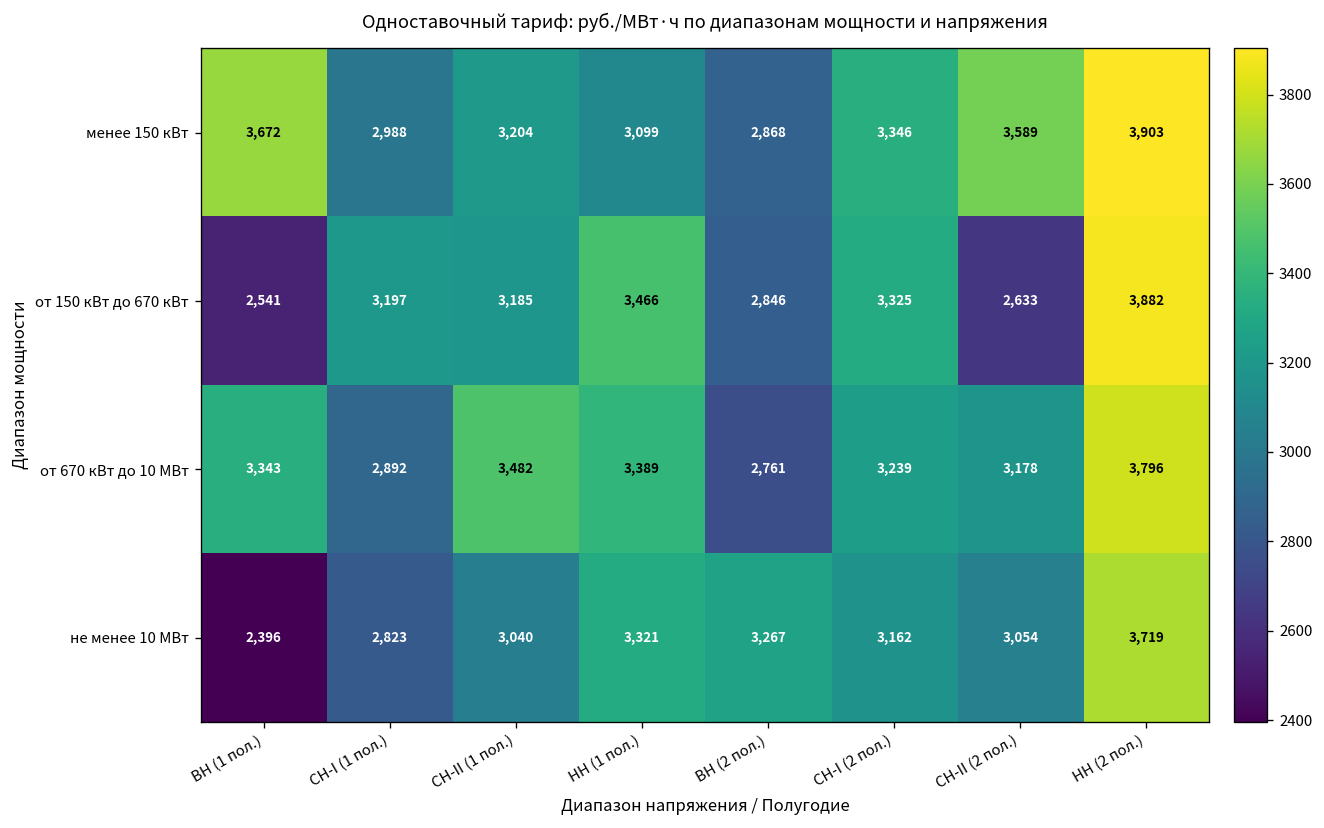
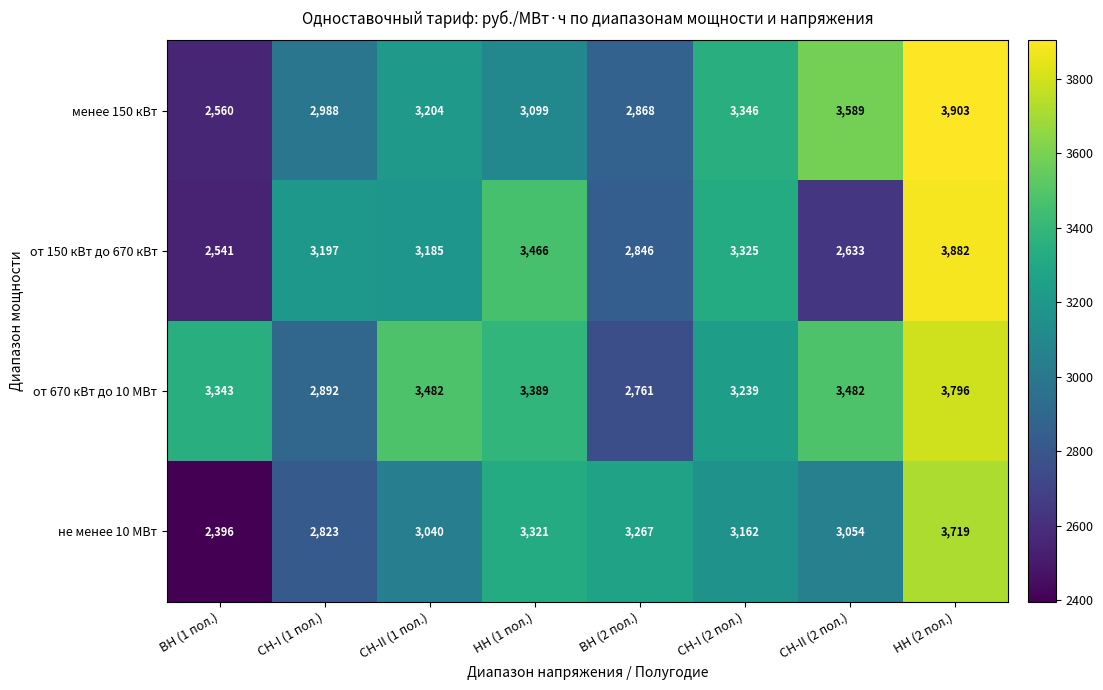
менее 150 кВт, ВН (1 пол.): 3,672 -> 2,560
от 670 кВт до 10 МВт, СН-II (2 пол.): 3,178 -> 3,482
